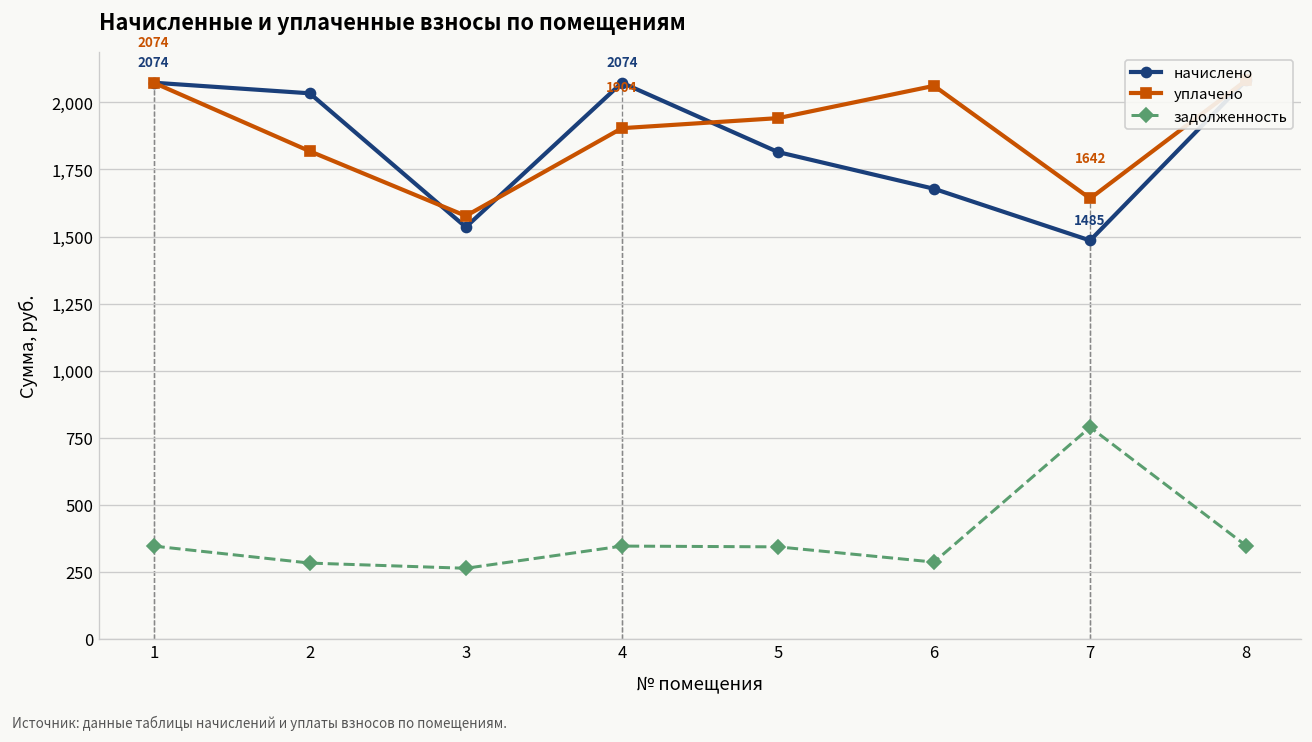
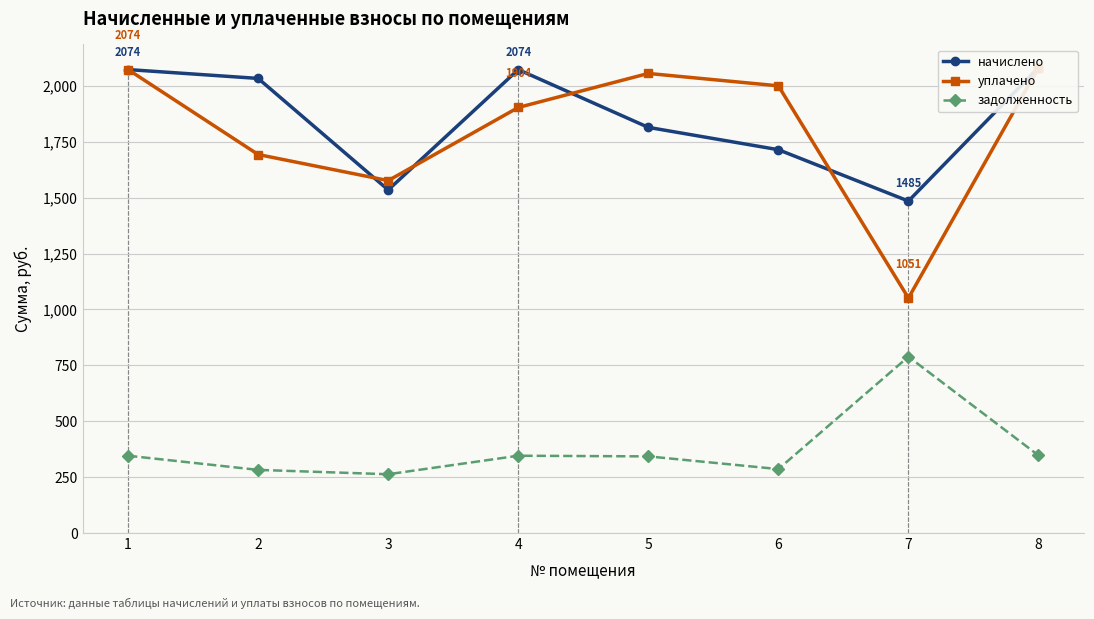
уплачено, 2: 1,820 -> 1,690
уплачено, 5: 1,940 -> 2,060
начислено, 6: 1,680 -> 1,720
уплачено, 6: 2,060 -> 2,000
уплачено, 7: 1642 -> 1051
